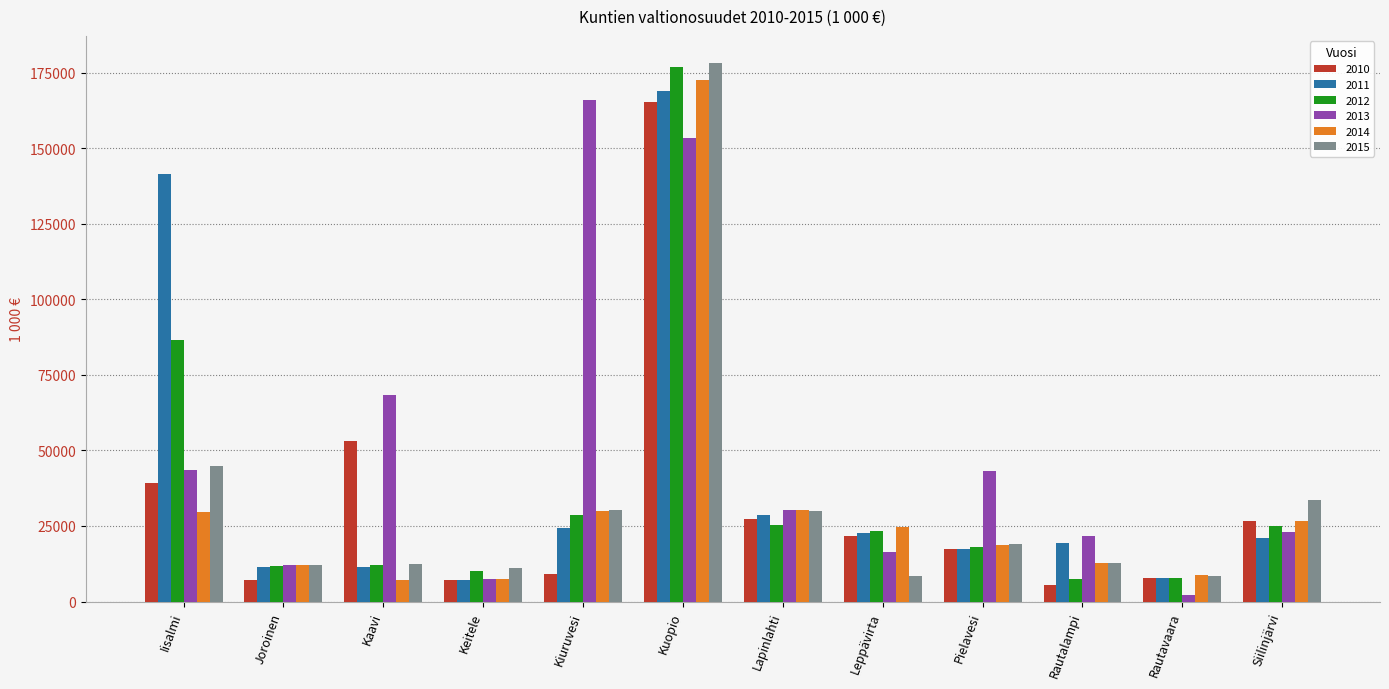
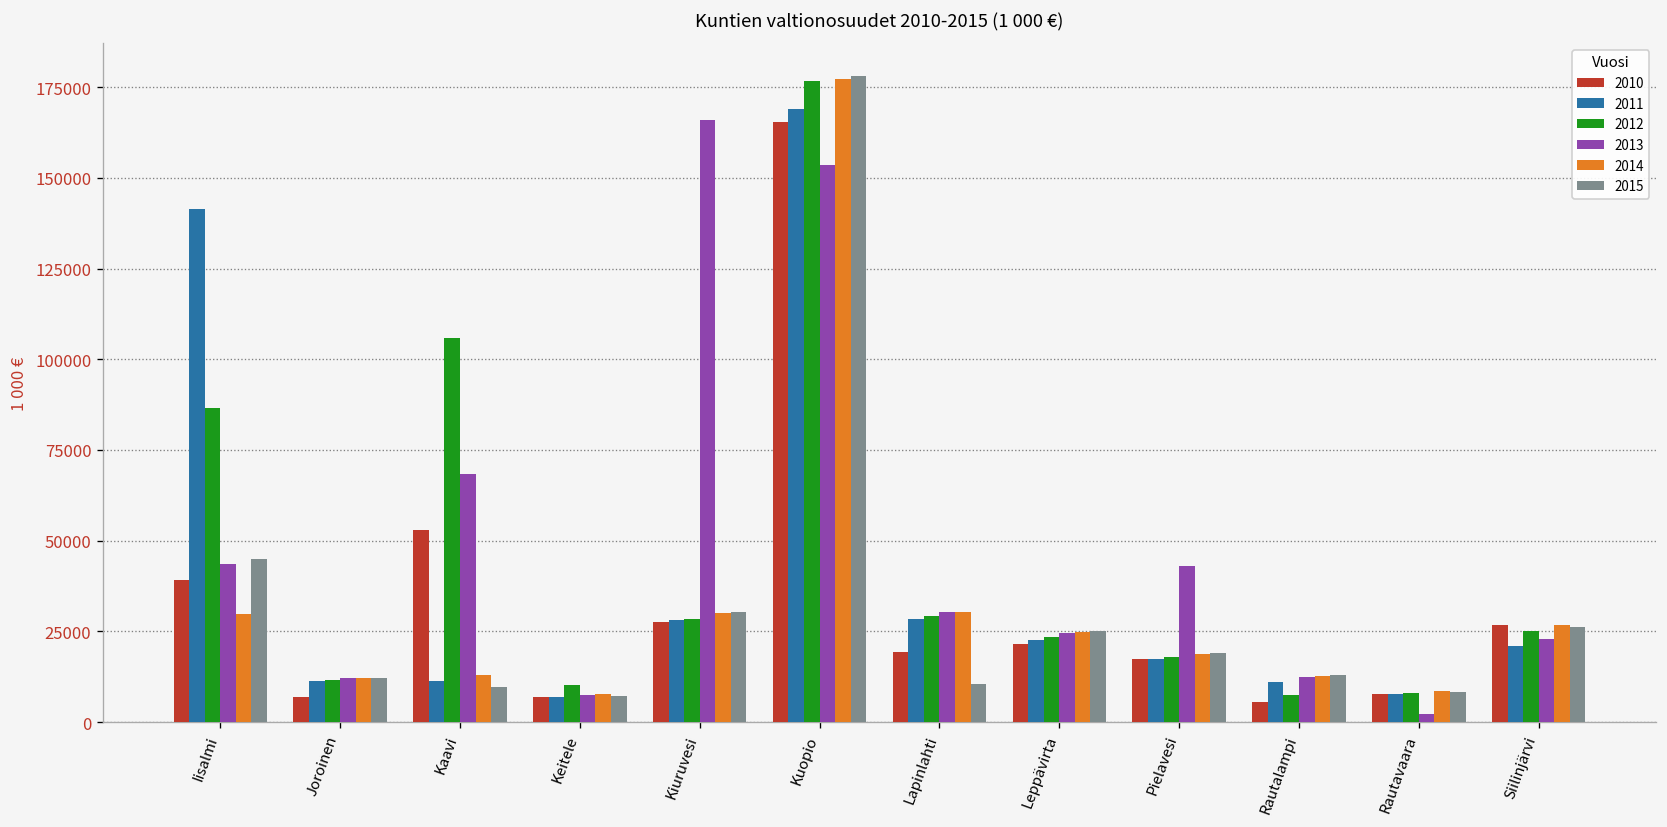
2012, Kaavi: 12000 -> 106000
2014, Kaavi: 7000 -> 13000
2015, Kaavi: 13000 -> 10000
2015, Keitele: 11000 -> 7000
2010, Kiuruvesi: 9000 -> 28000
2011, Kiuruvesi: 24000 -> 28000
2014, Kuopio: 172000 -> 177000
2010, Lapinlahti: 27000 -> 19000
2012, Lapinlahti: 25000 -> 29000
2015, Lapinlahti: 30000 -> 10000
2013, Leppävirta: 16000 -> 24000
2015, Leppävirta: 9000 -> 25000
2011, Rautalampi: 19000 -> 11000
2013, Rautalampi: 22000 -> 12000
2015, Siilinjärvi: 34000 -> 26000
